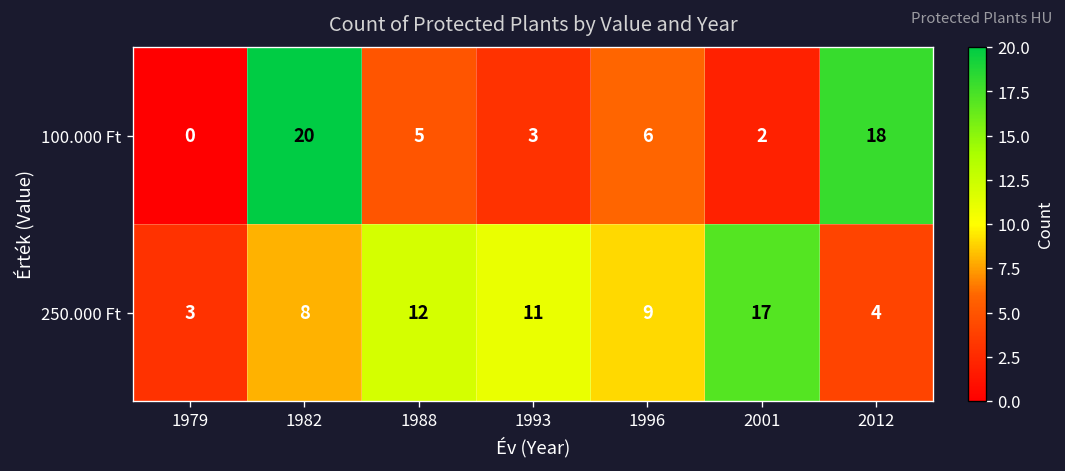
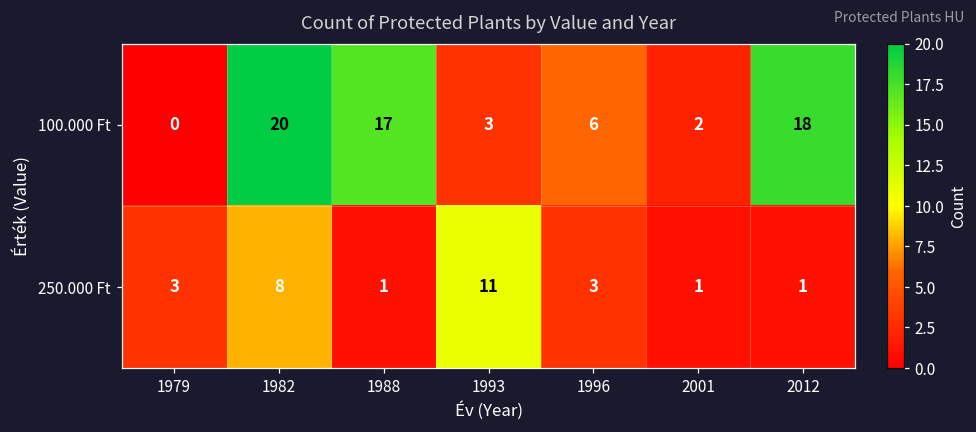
100.000 Ft, 1988: 5 -> 17
250.000 Ft, 1988: 12 -> 1
250.000 Ft, 1996: 9 -> 3
250.000 Ft, 2001: 17 -> 1
250.000 Ft, 2012: 4 -> 1
